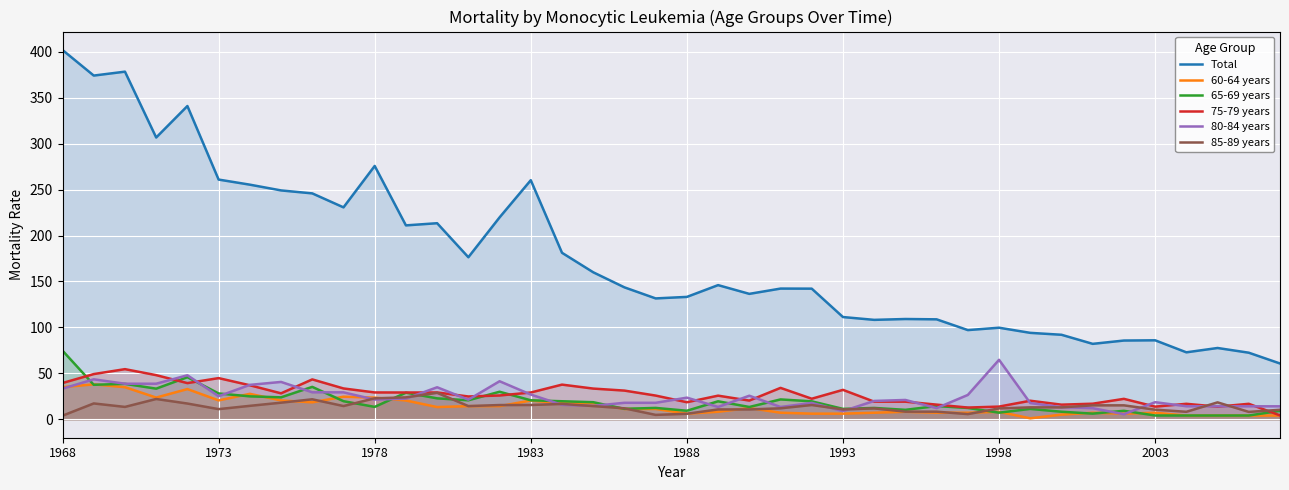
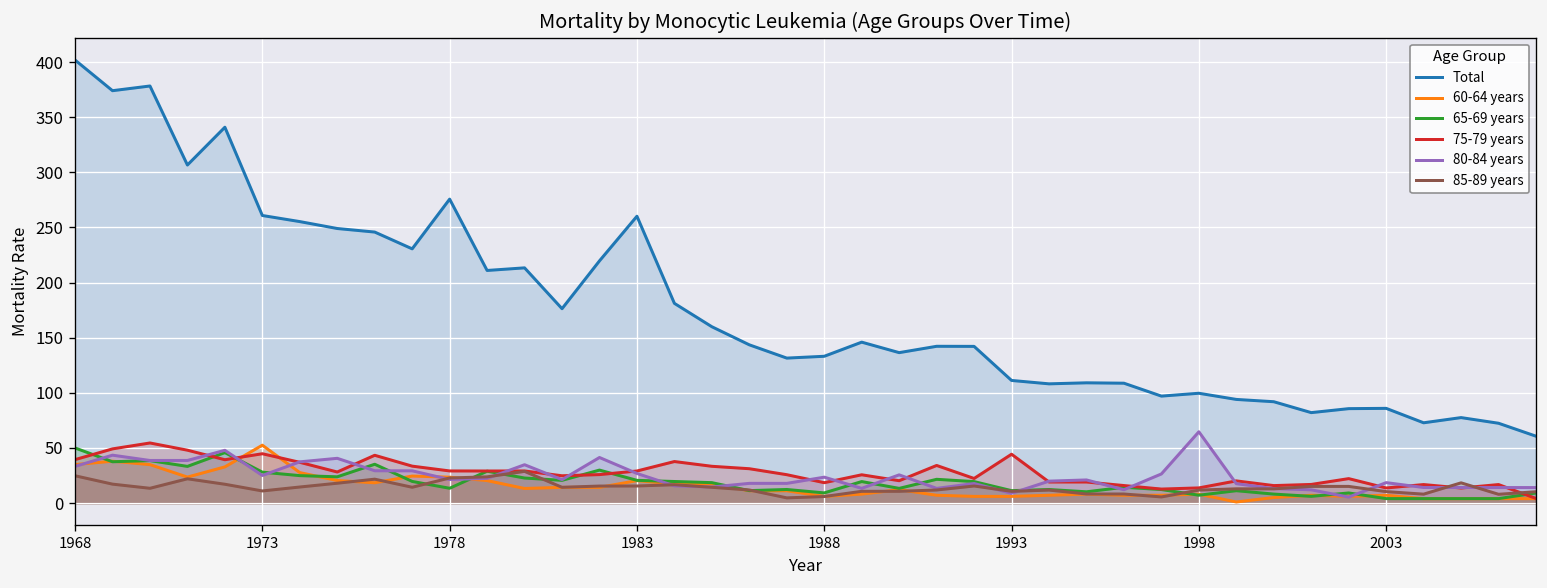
65-69 years, 1968: 70 -> 50
85-89 years, 1968: 0 -> 20
60-64 years, 1973: 20 -> 50
75-79 years, 1993: 30 -> 40
